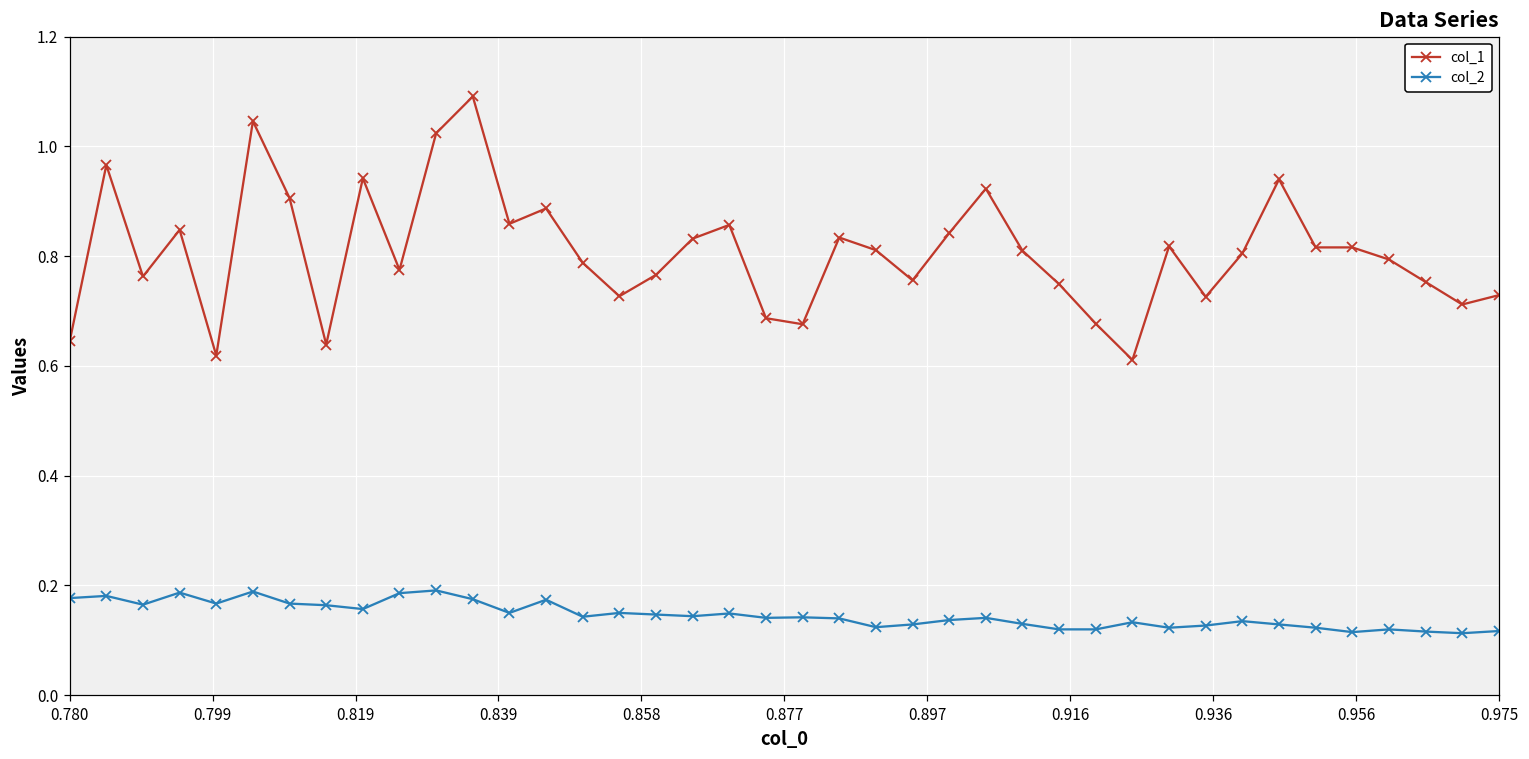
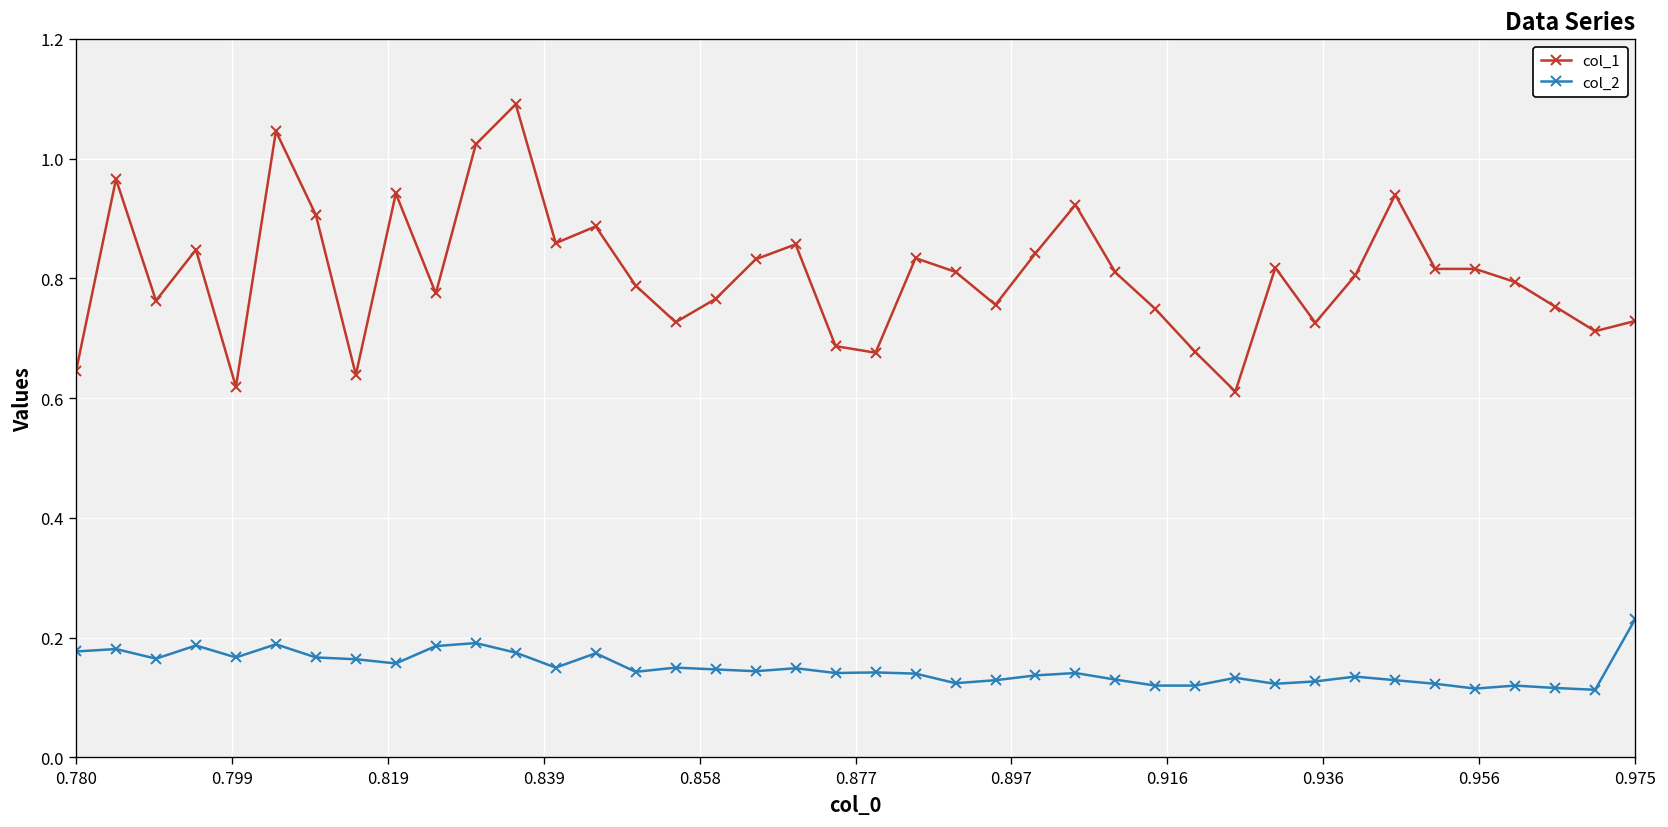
col_2, 0.975: 0.12 -> 0.23
